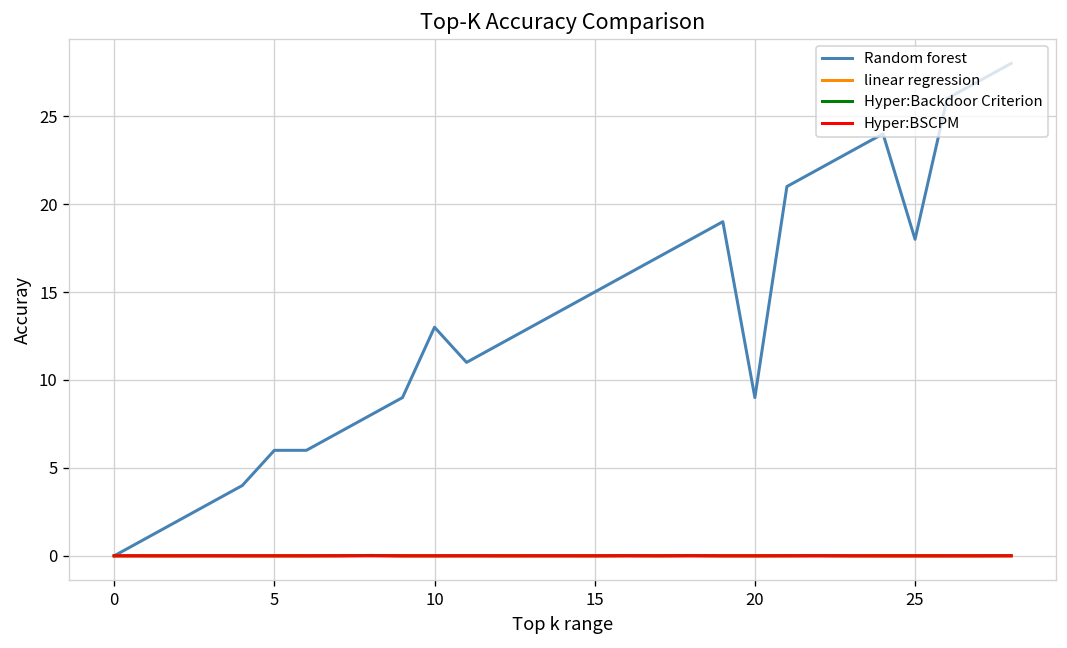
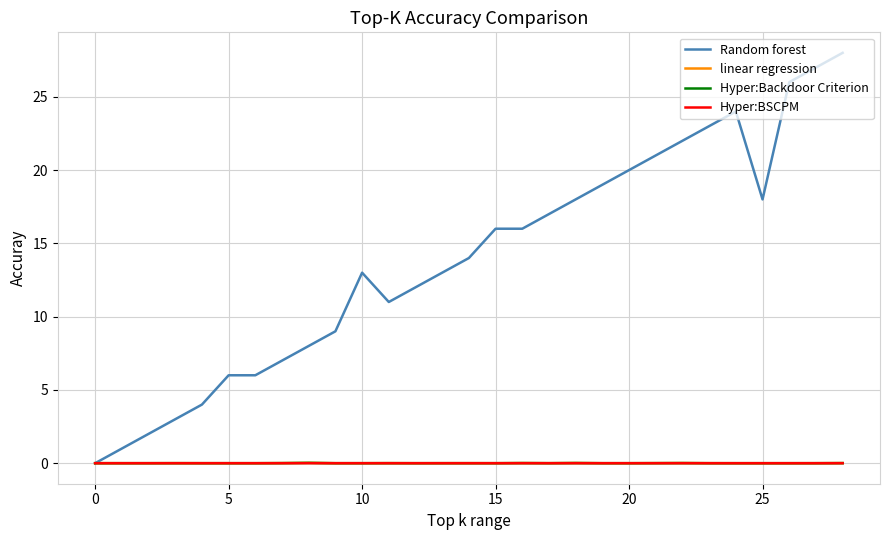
Random forest, 15: 15 -> 16
Random forest, 20: 9 -> 20
